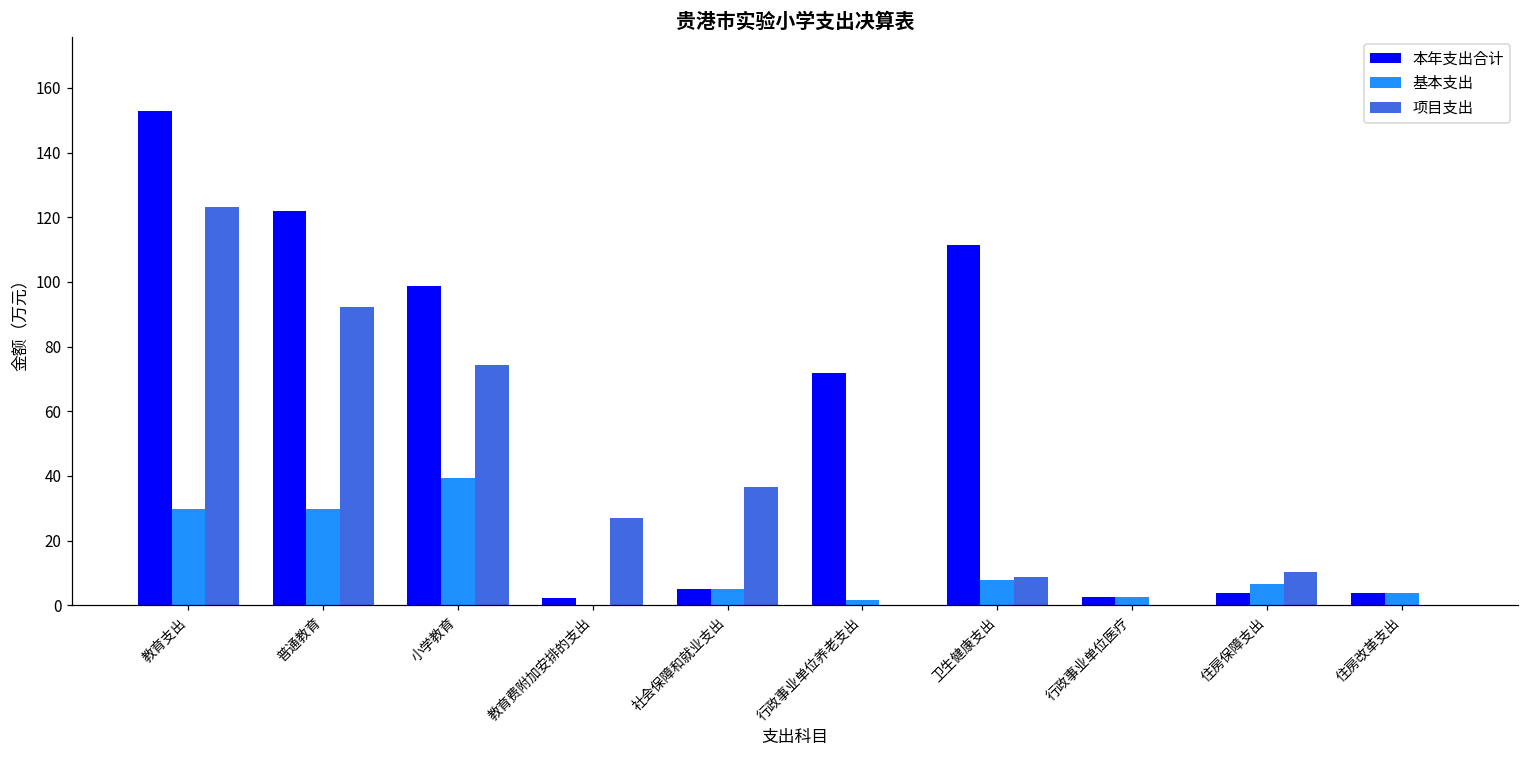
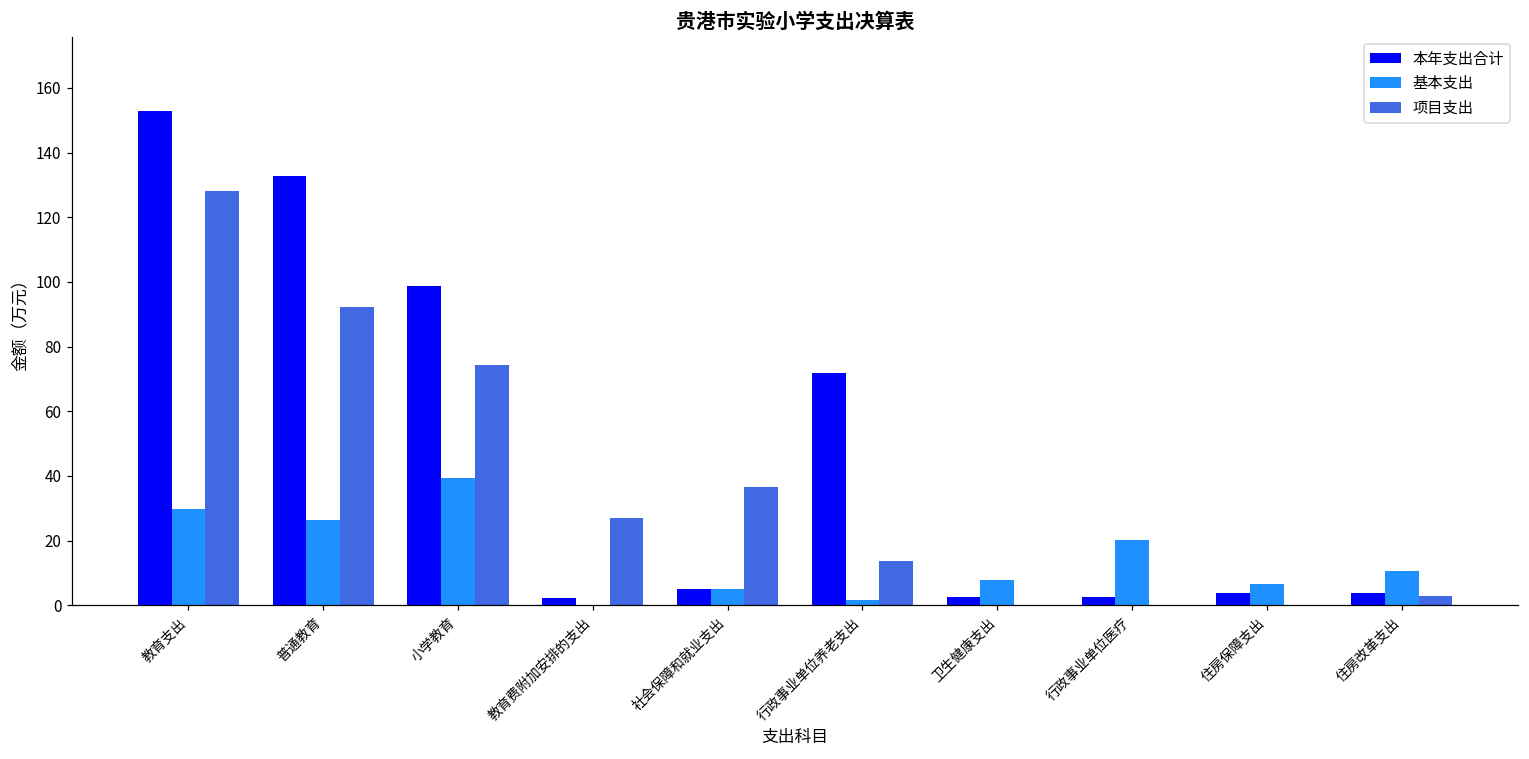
项目支出, 教育支出: 123 -> 128
本年支出合计, 普通教育: 122 -> 133
基本支出, 普通教育: 30 -> 26
项目支出, 行政事业单位养老支出: 0 -> 14
本年支出合计, 卫生健康支出: 111 -> 2
项目支出, 卫生健康支出: 9 -> 0
基本支出, 行政事业单位医疗: 2 -> 20
项目支出, 住房保障支出: 10 -> 0
基本支出, 住房改革支出: 4 -> 11
项目支出, 住房改革支出: 0 -> 3
